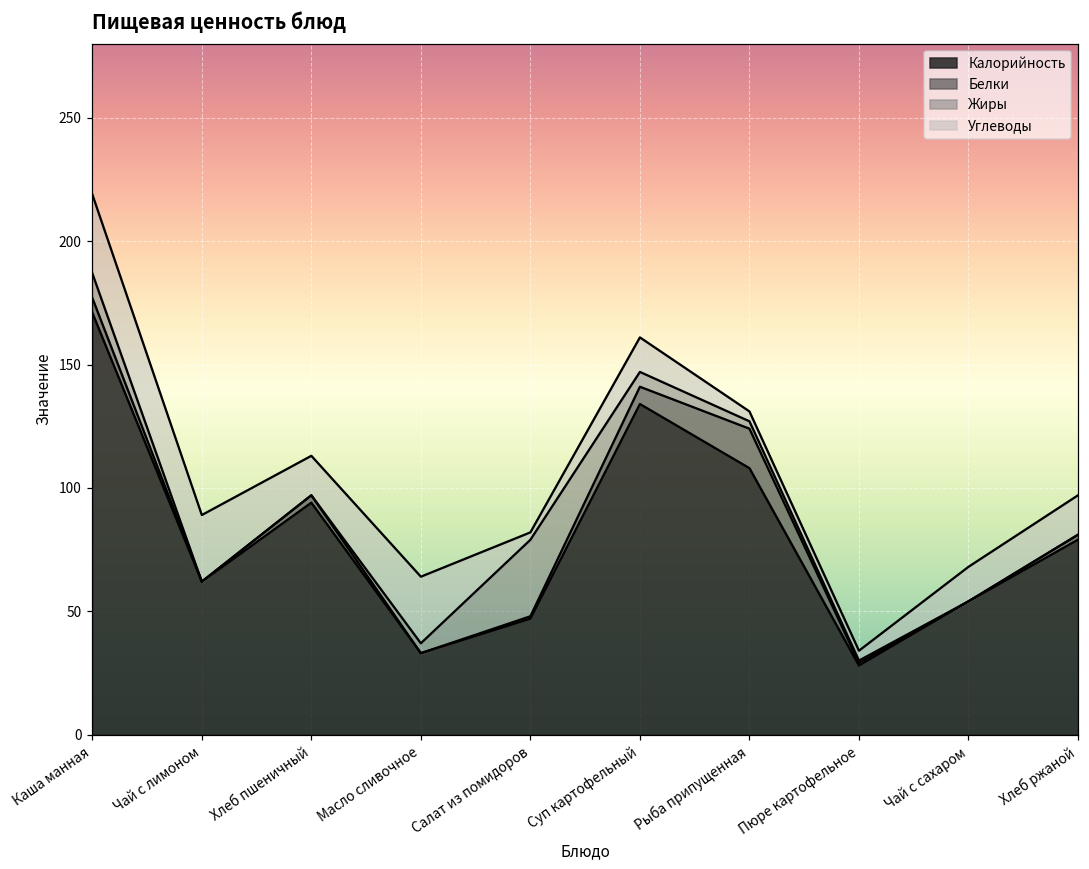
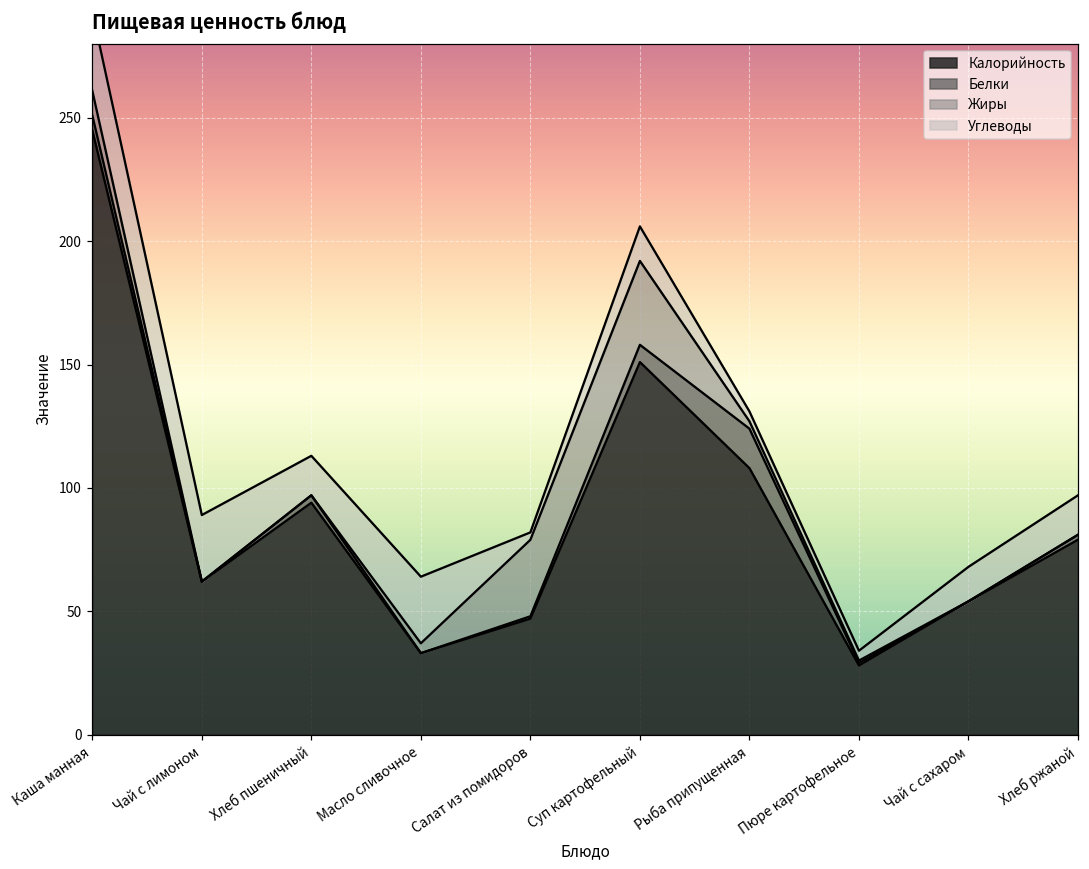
Калорийность, Каша манная: 171 -> 245
Калорийность, Суп картофельный: 134 -> 151
Жиры, Суп картофельный: 6 -> 34
